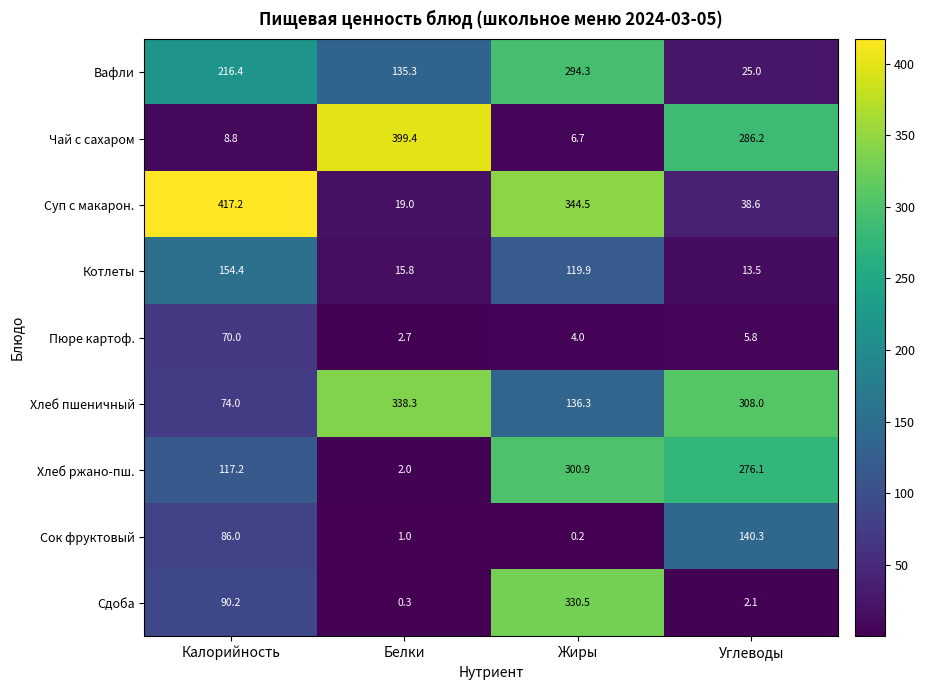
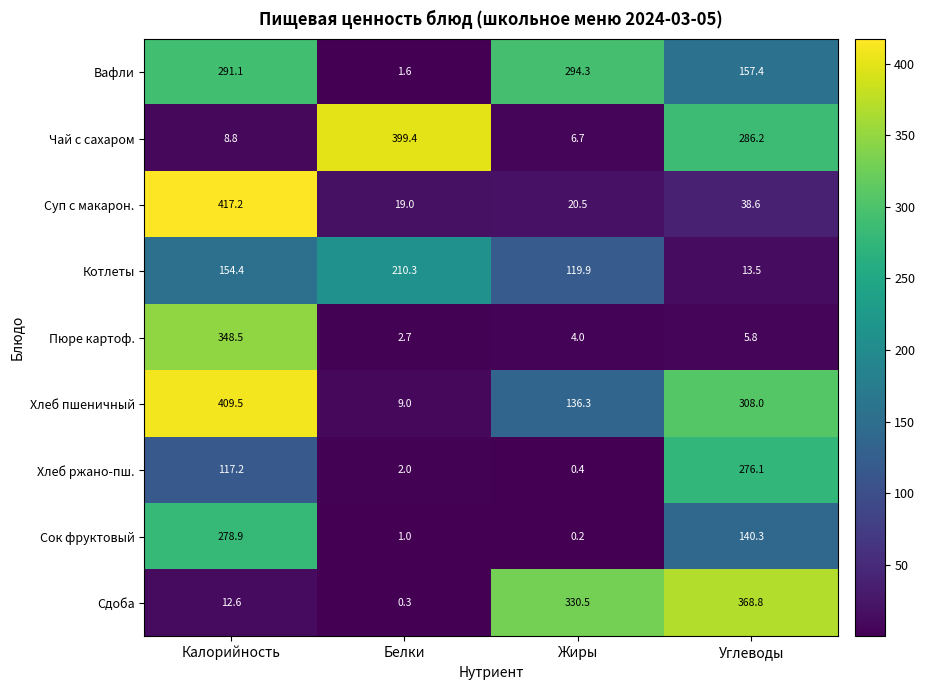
Вафли, Калорийность: 216.4 -> 291.1
Вафли, Белки: 135.3 -> 1.6
Вафли, Углеводы: 25.0 -> 157.4
Суп с макарон., Жиры: 344.5 -> 20.5
Котлеты, Белки: 15.8 -> 210.3
Пюре картоф., Калорийность: 70.0 -> 348.5
Хлеб пшеничный, Калорийность: 74.0 -> 409.5
Хлеб пшеничный, Белки: 338.3 -> 9.0
Хлеб ржано-пш., Жиры: 300.9 -> 0.4
Сок фруктовый, Калорийность: 86.0 -> 278.9
Сдоба, Калорийность: 90.2 -> 12.6
Сдоба, Углеводы: 2.1 -> 368.8
